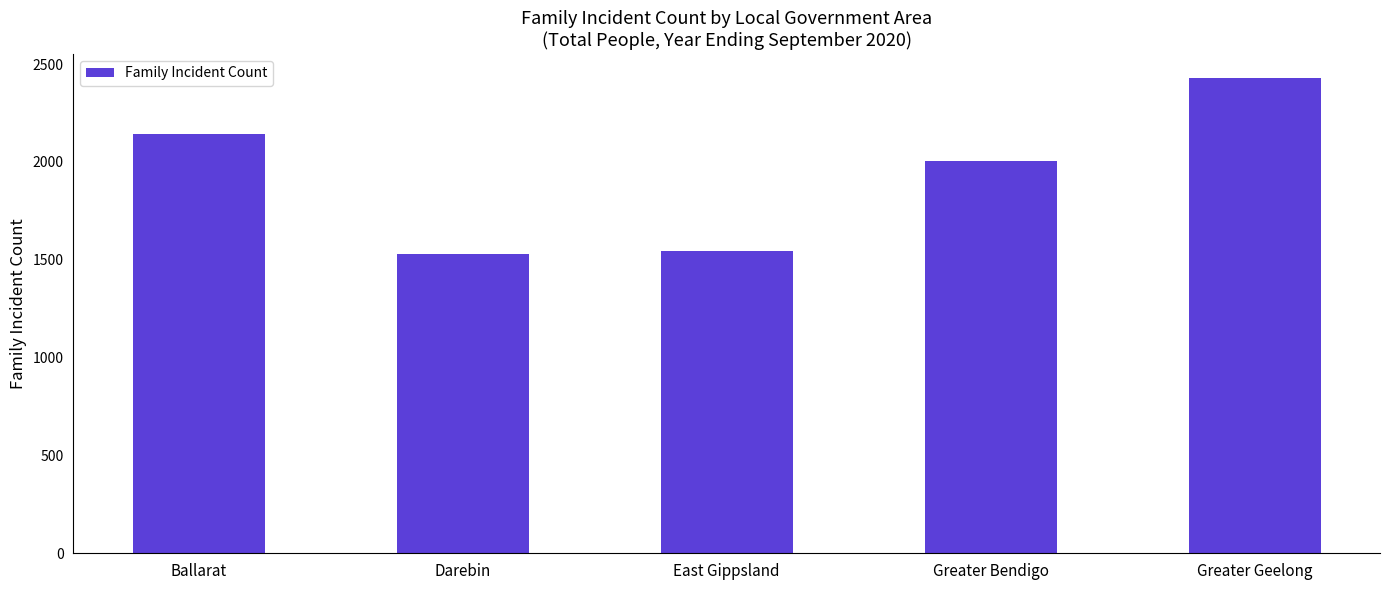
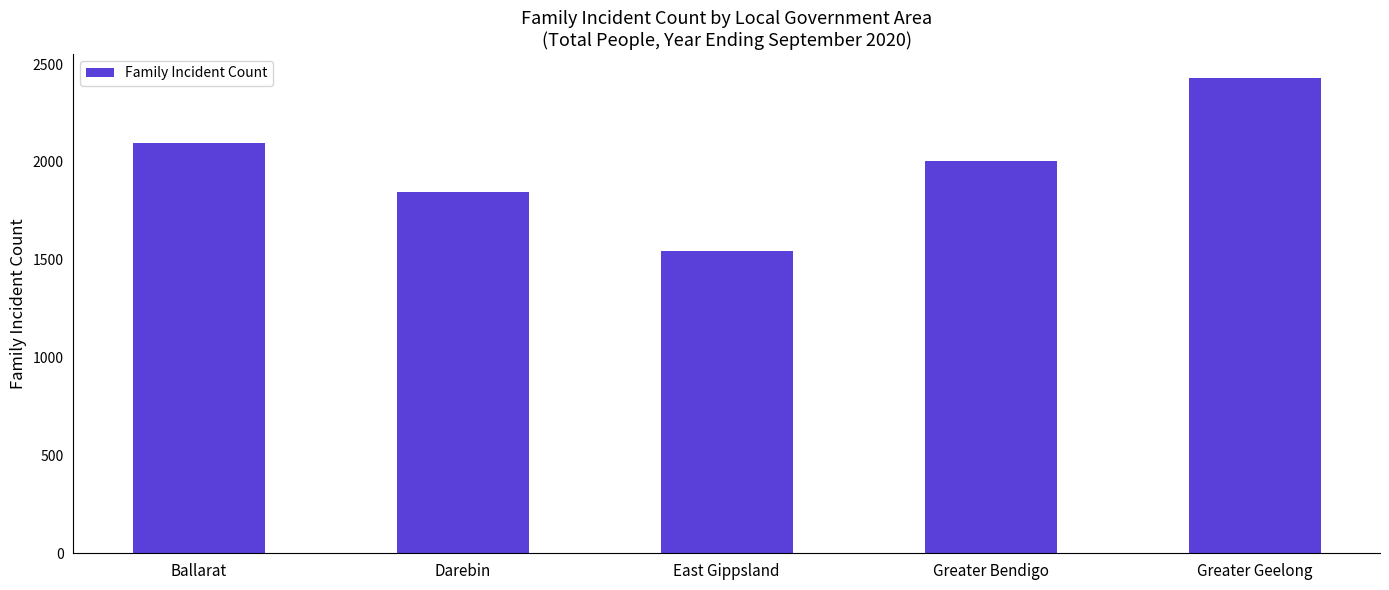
Ballarat: 2140 -> 2100
Darebin: 1530 -> 1850
